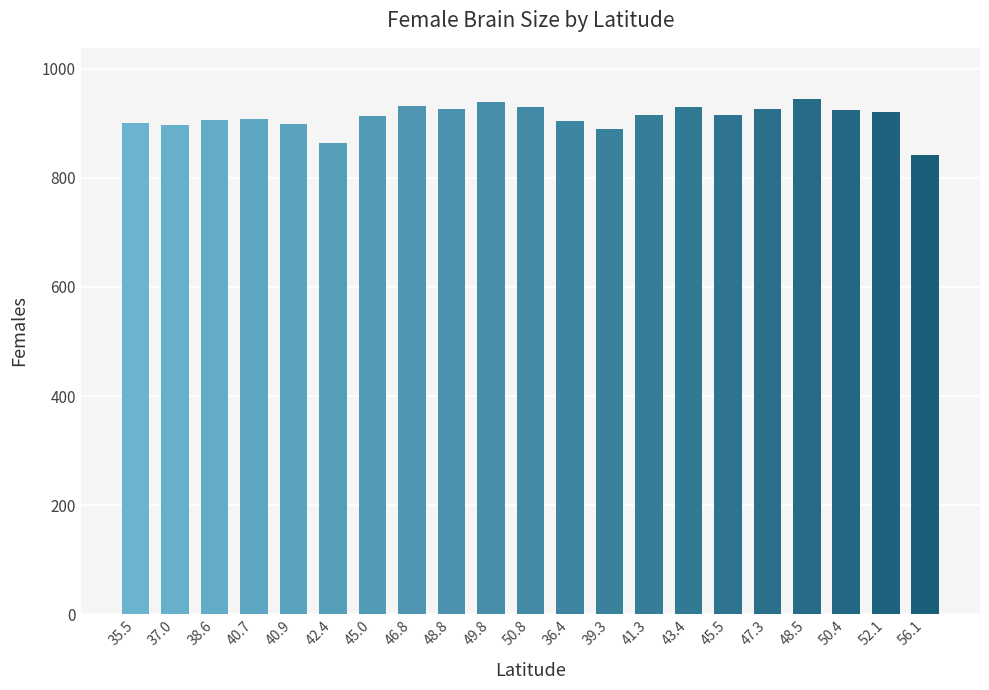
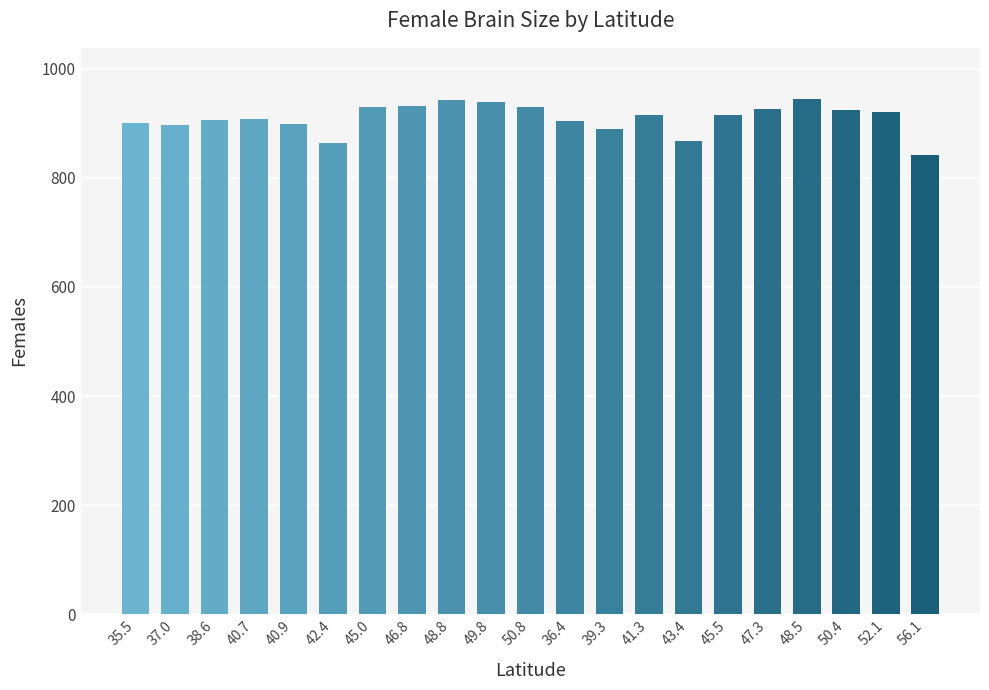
45.0: 910 -> 930
48.8: 930 -> 940
43.4: 930 -> 870
